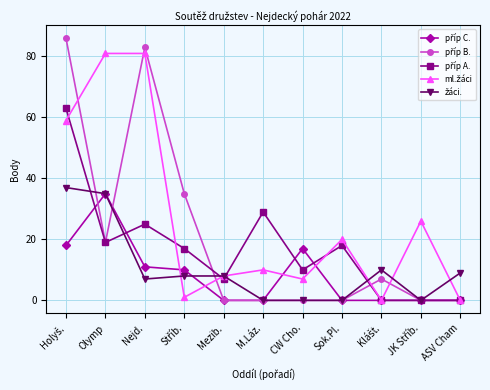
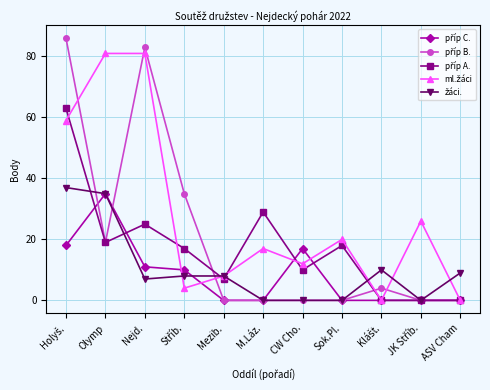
ml.žáci, Stříb.: 1 -> 4
ml.žáci, M.Láz.: 10 -> 17
ml.žáci, CW Cho.: 7 -> 12
příp B., Klášt.: 7 -> 4
